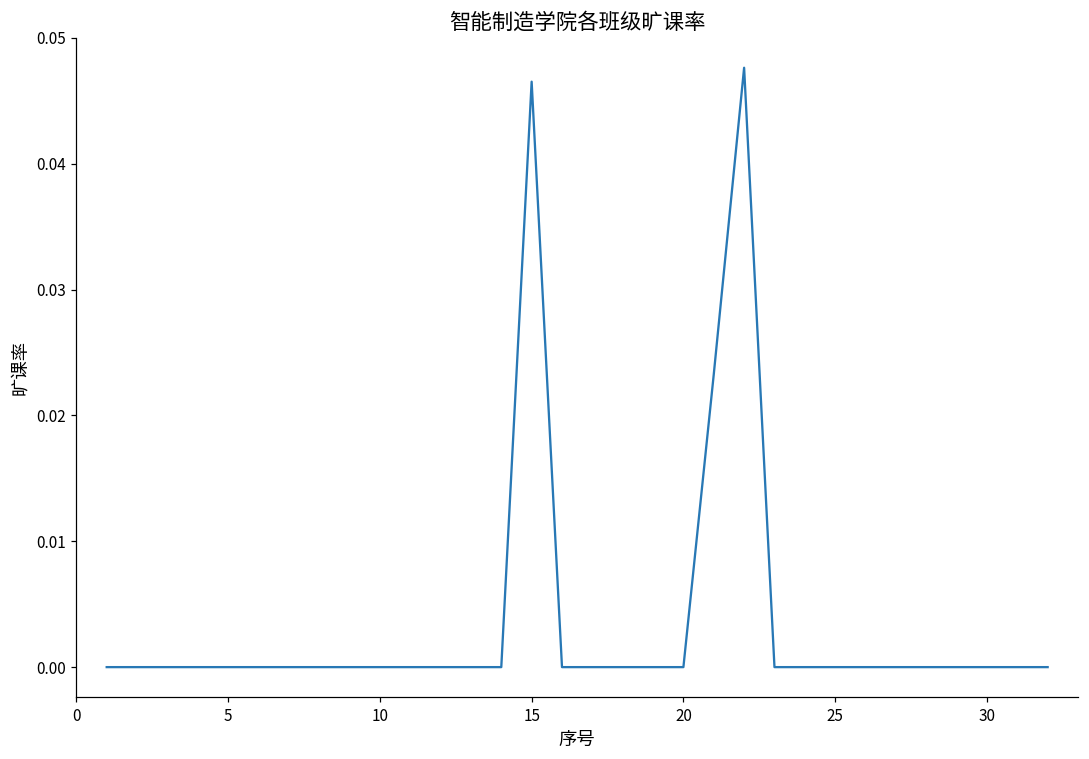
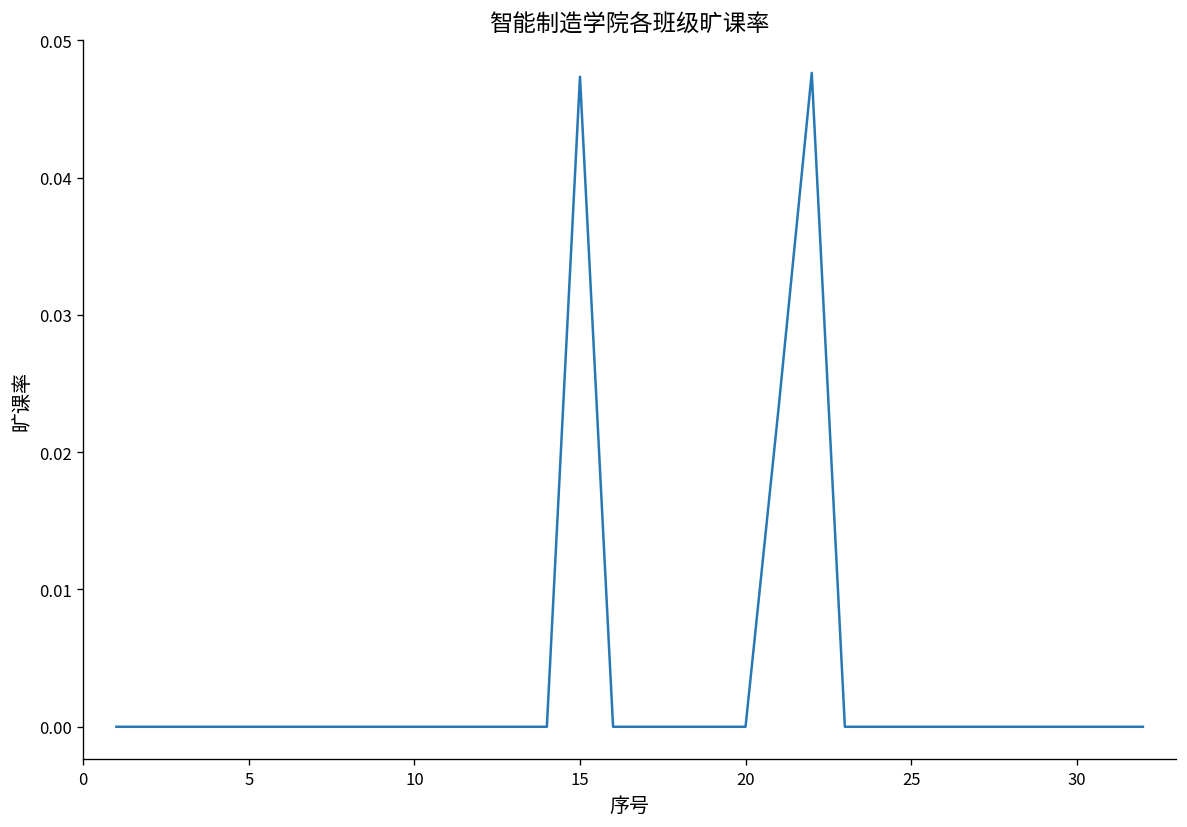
15: 0.0465 -> 0.0473
